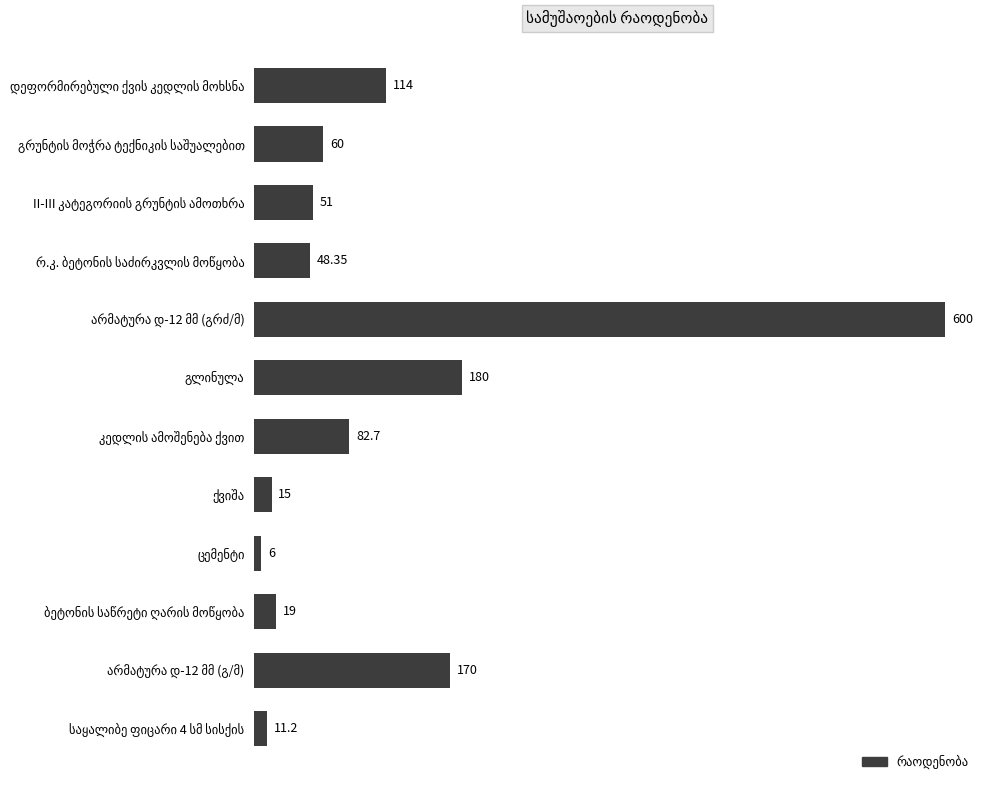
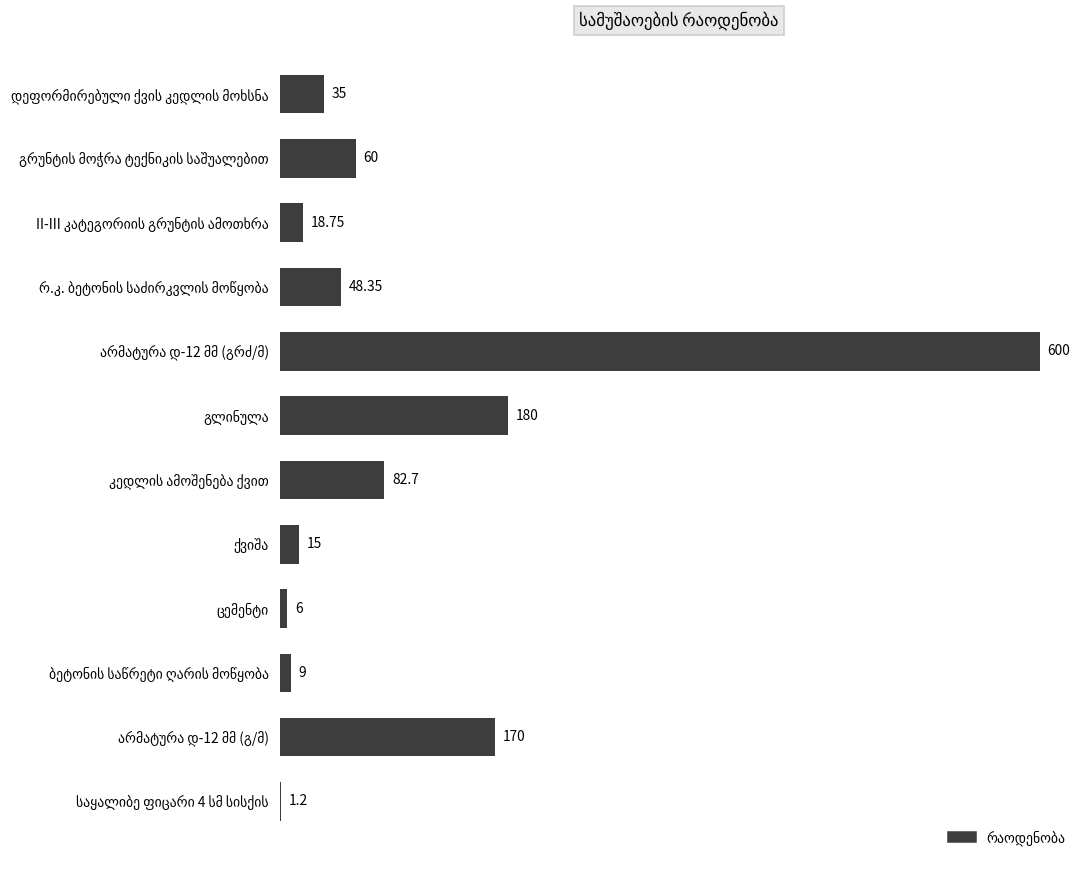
დეფორმირებული ქვის კედლის მოხსნა: 114 -> 35
II-III კატეგორიის გრუნტის ამოთხრა: 51 -> 18.75
ბეტონის საწრეტი ღარის მოწყობა: 19 -> 9
საყალიბე ფიცარი 4 სმ სისქის: 11.2 -> 1.2
